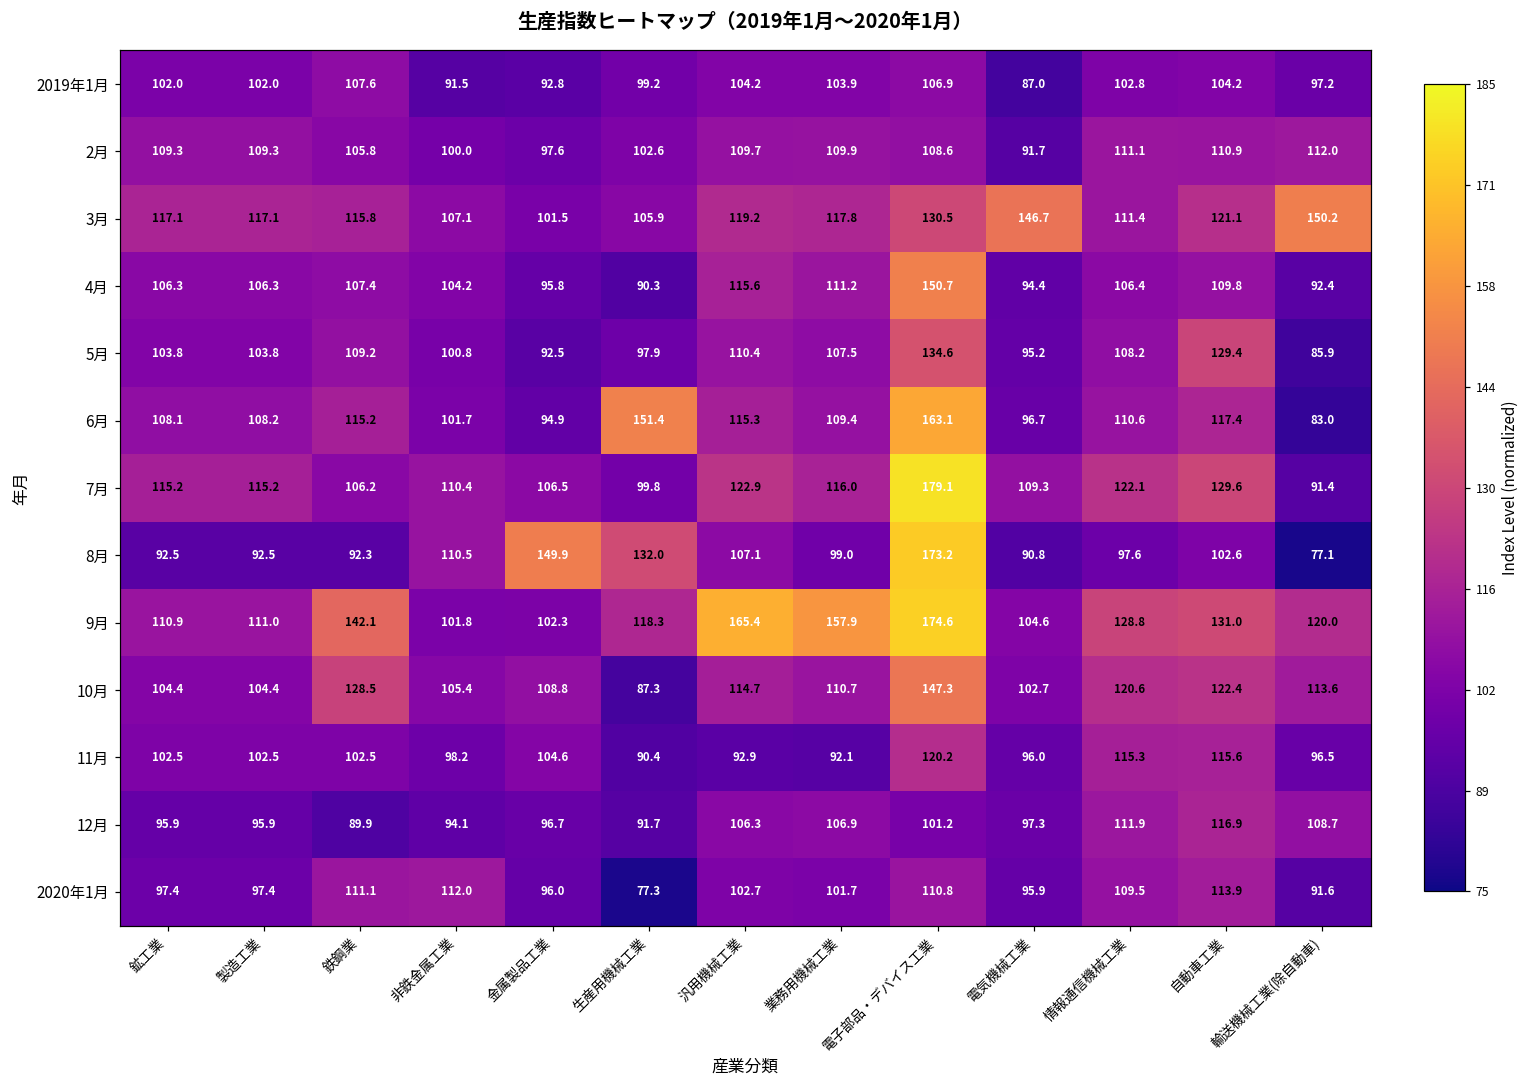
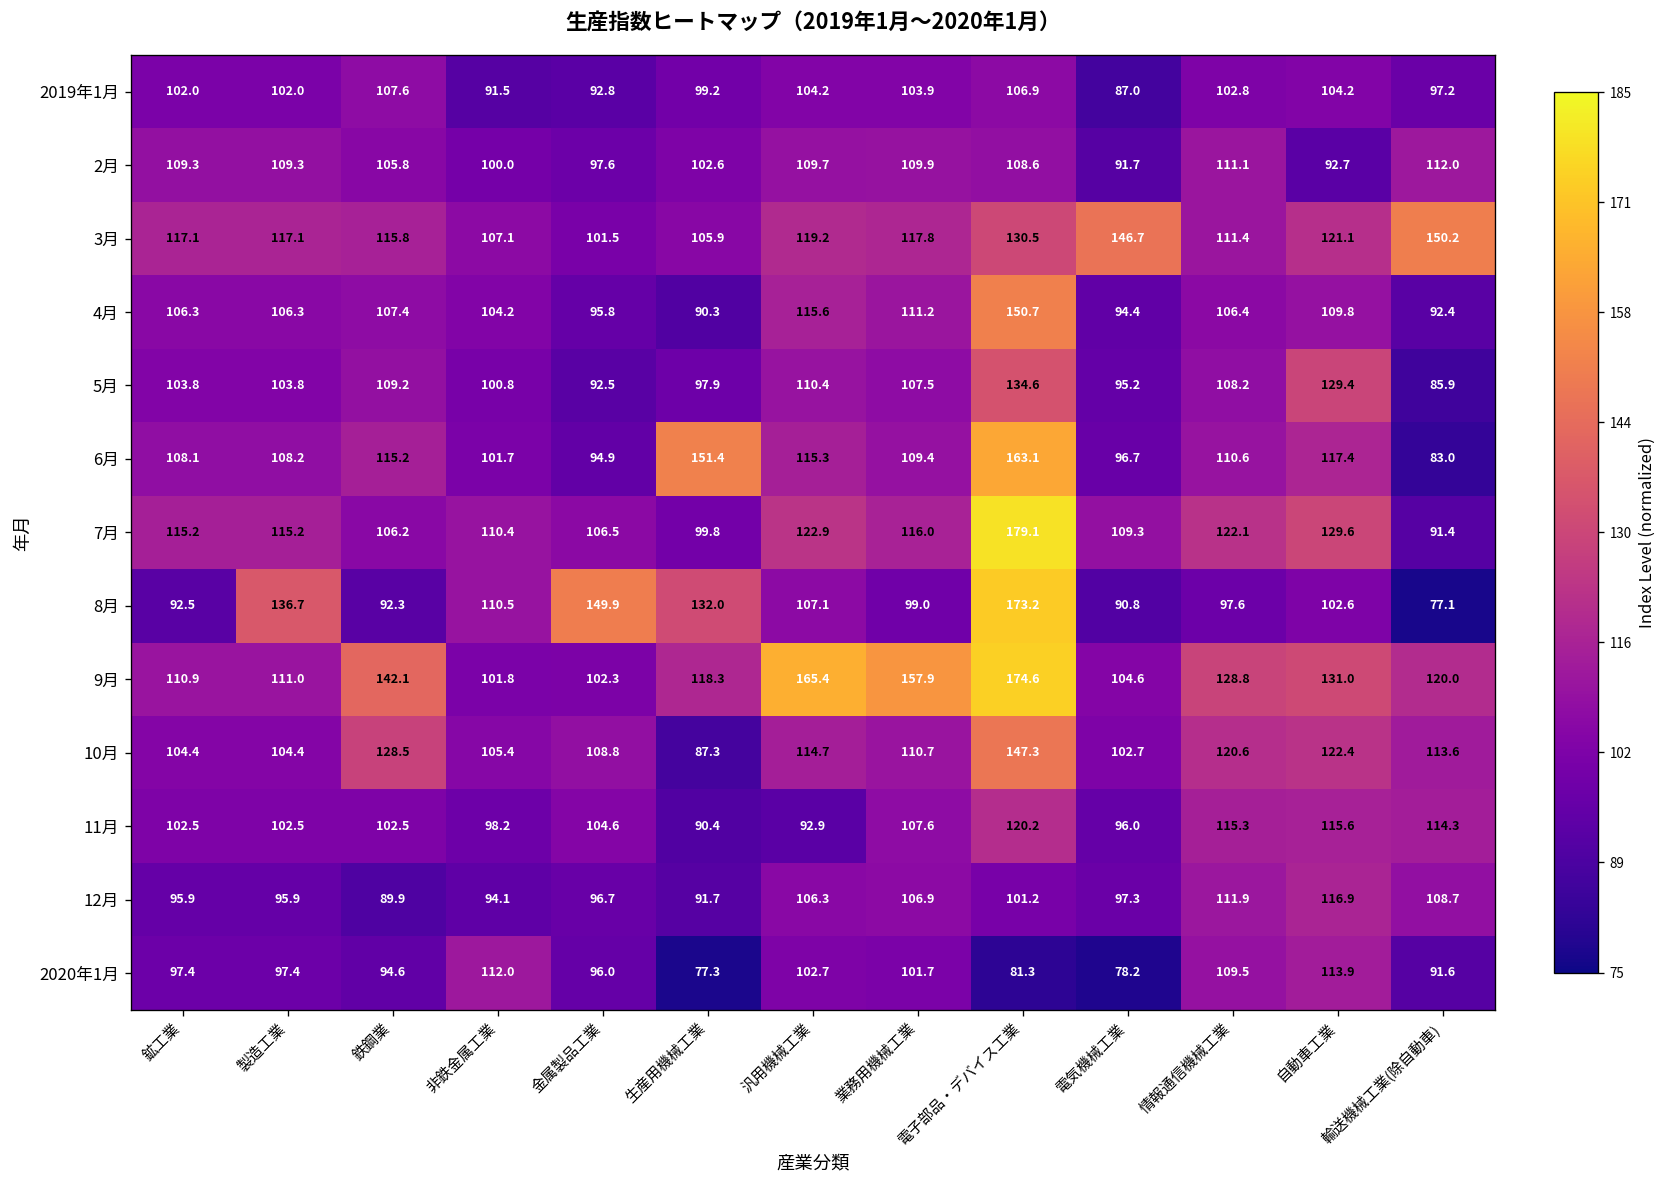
2月, 自動車工業: 110.9 -> 92.7
8月, 製造工業: 92.5 -> 136.7
11月, 業務用機械工業: 92.1 -> 107.6
11月, 輸送機械工業(除自動車): 96.5 -> 114.3
2020年1月, 鉄鋼業: 111.1 -> 94.6
2020年1月, 電子部品・デバイス工業: 110.8 -> 81.3
2020年1月, 電気機械工業: 95.9 -> 78.2
